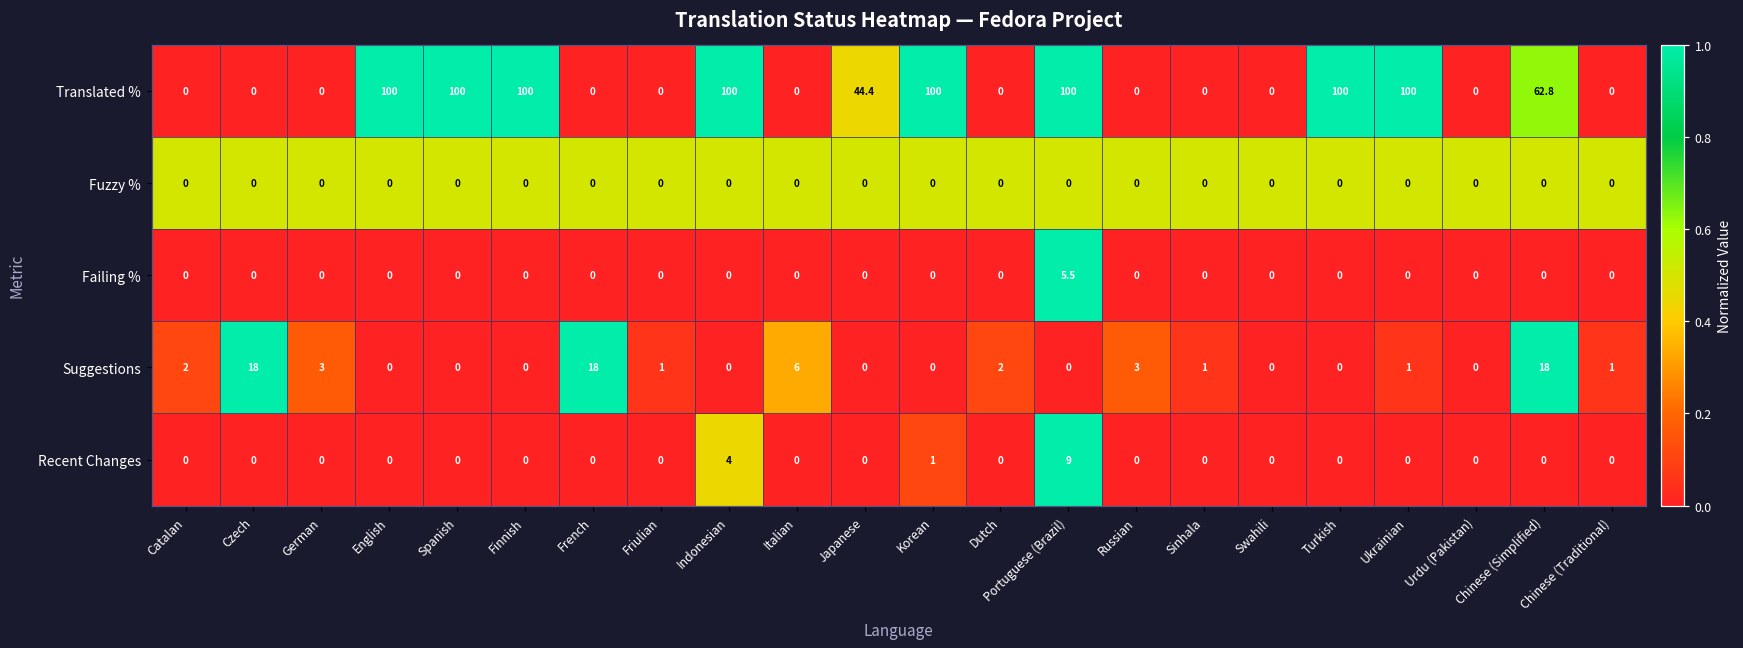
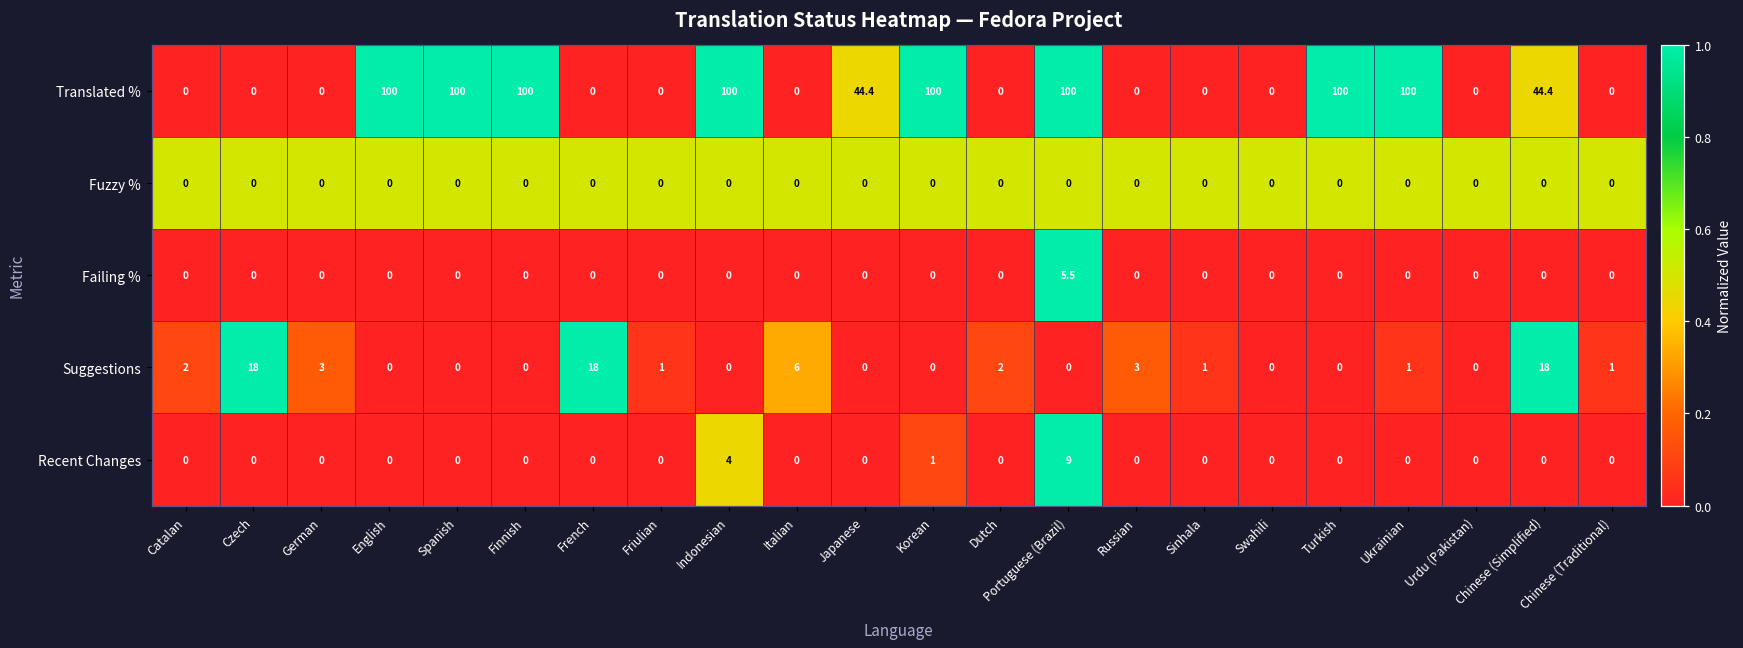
Translated %, Chinese (Simplified): 62.8 -> 44.4
